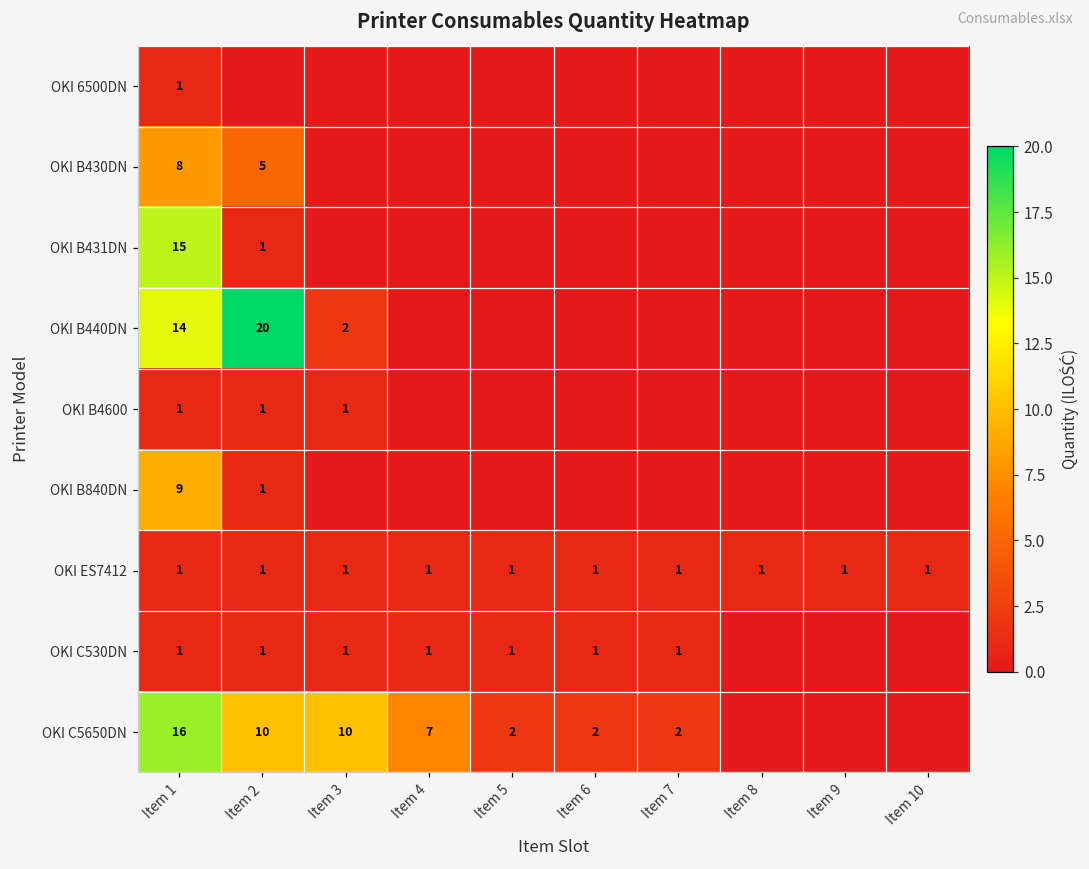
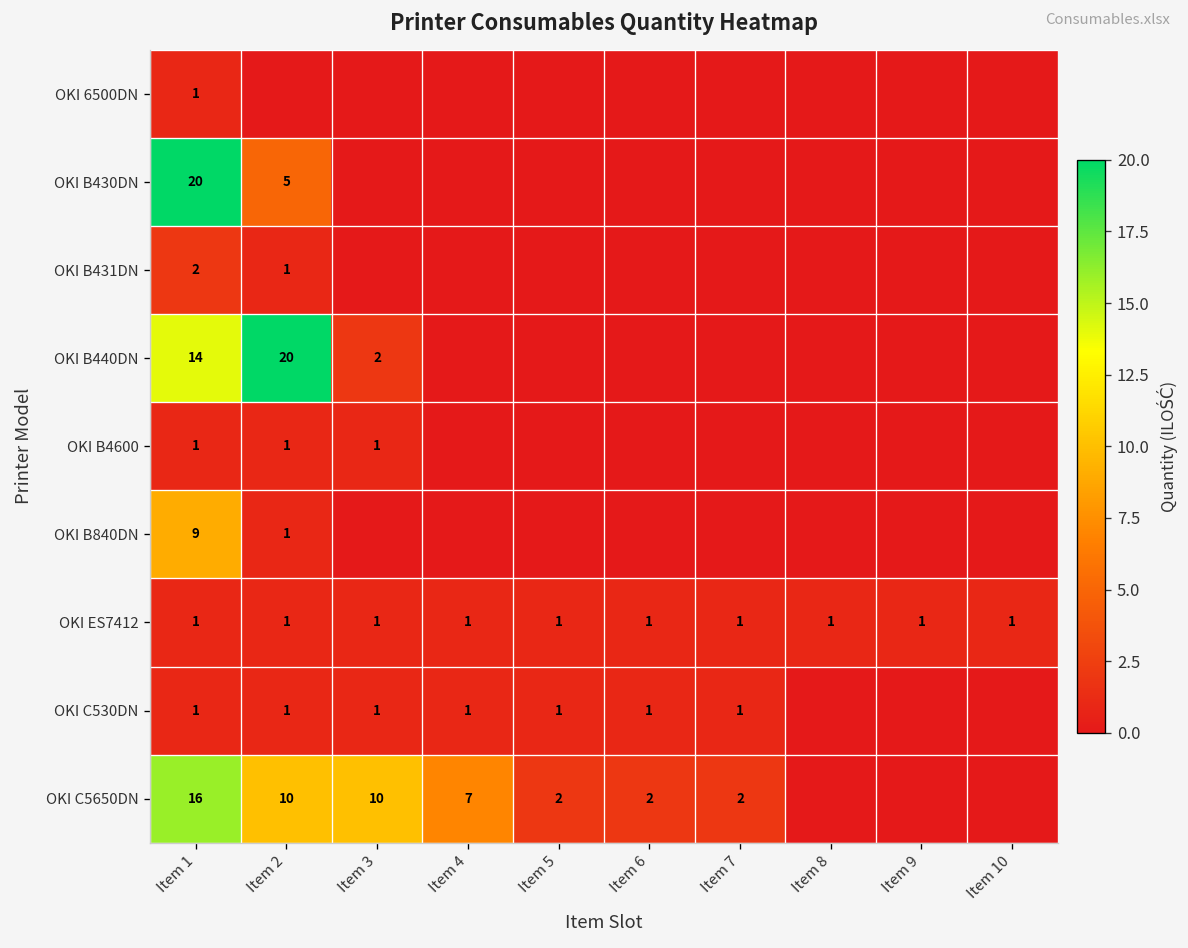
OKI B430DN, Item 1: 8 -> 20
OKI B431DN, Item 1: 15 -> 2
